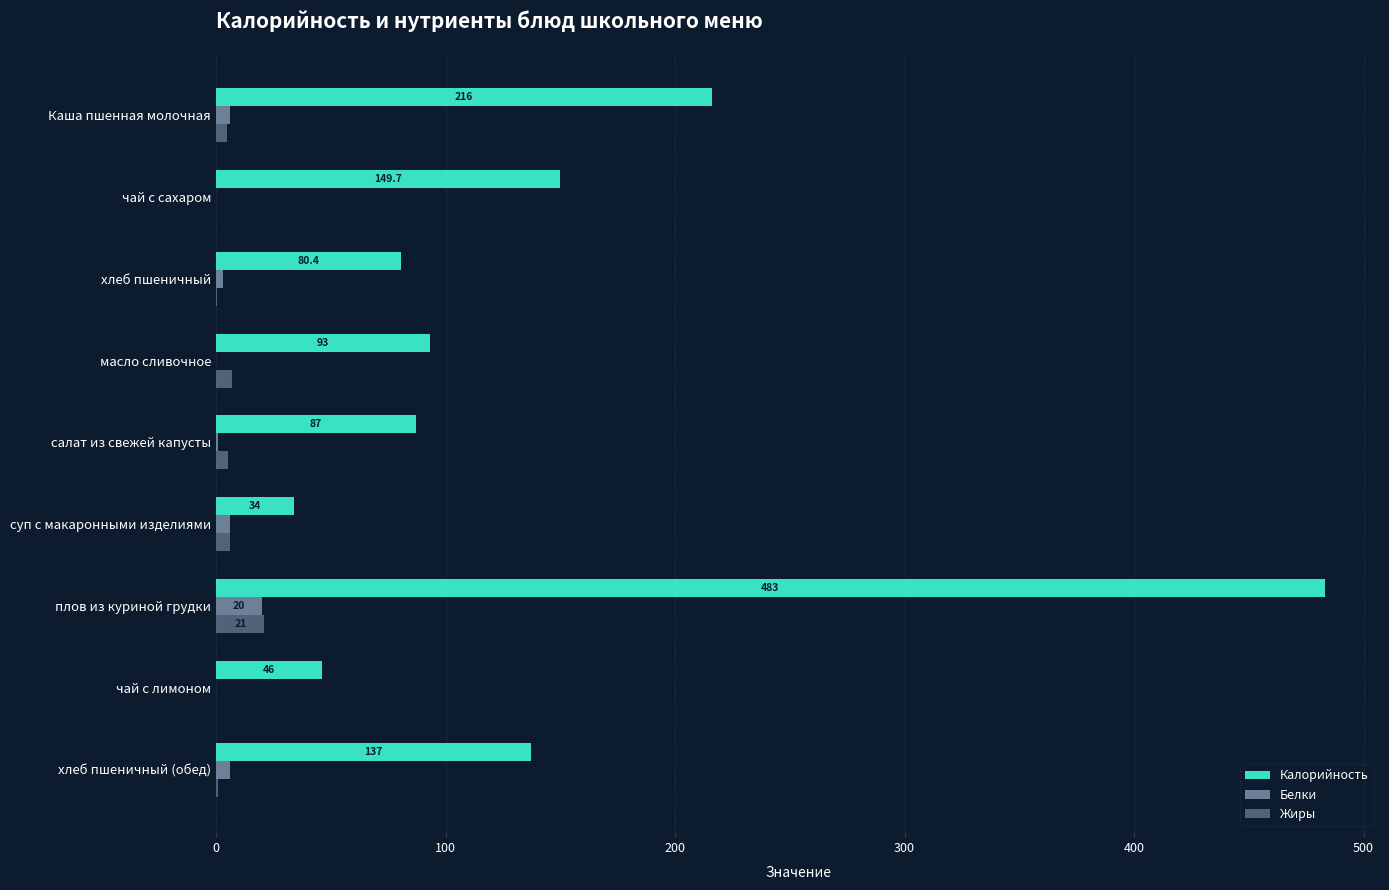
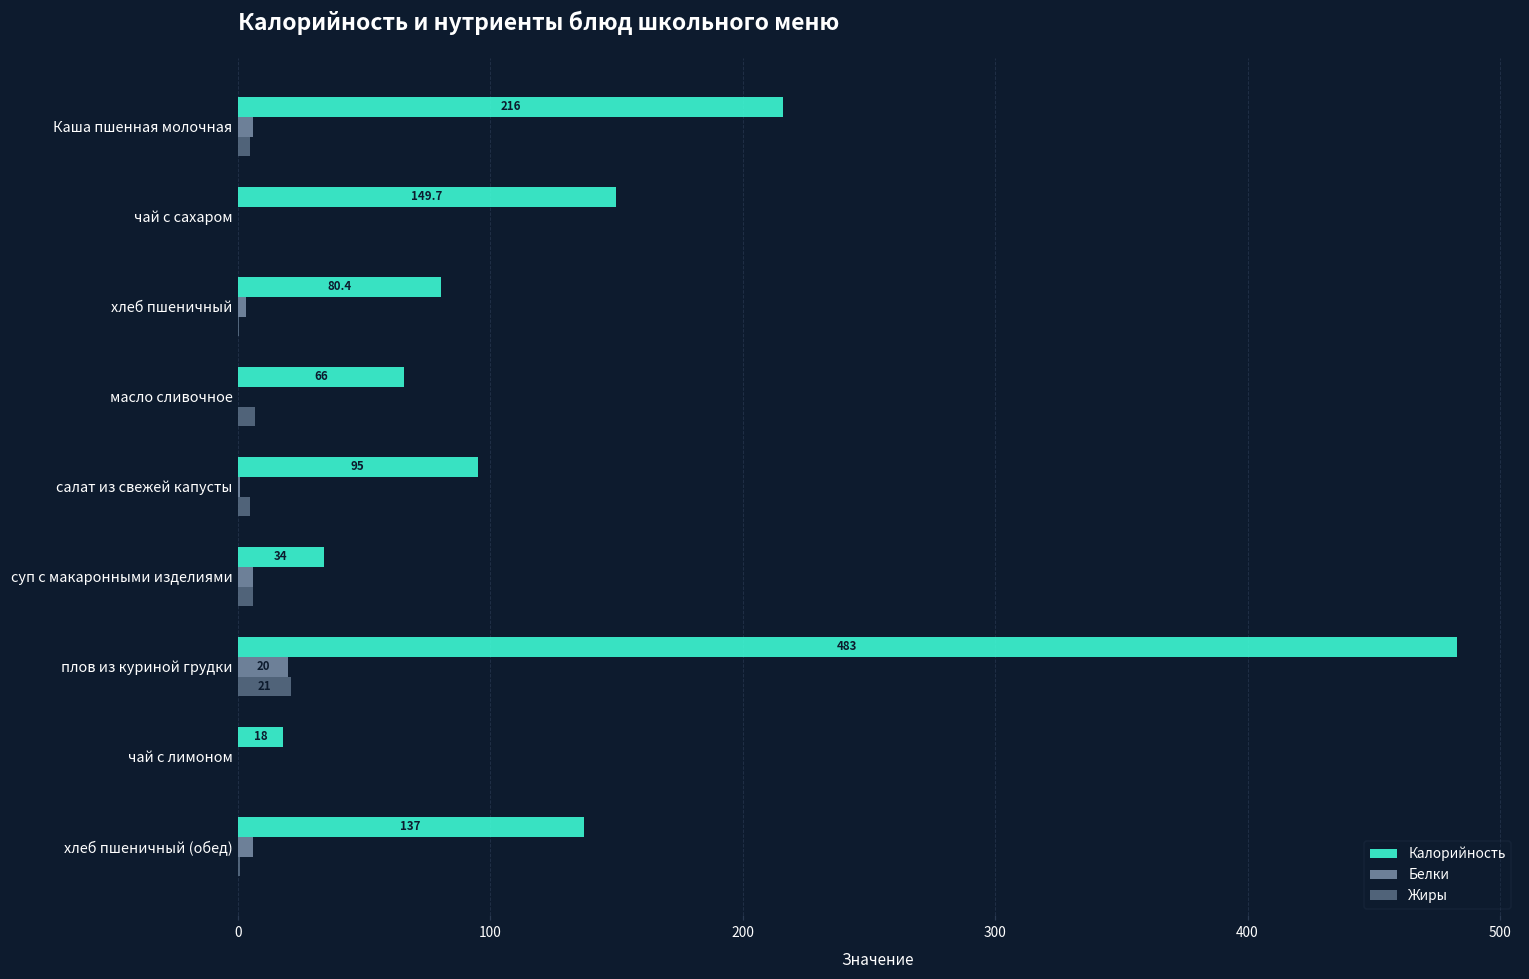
Калорийность, масло сливочное: 93 -> 66
Калорийность, салат из свежей капусты: 87 -> 95
Калорийность, чай с лимоном: 46 -> 18
